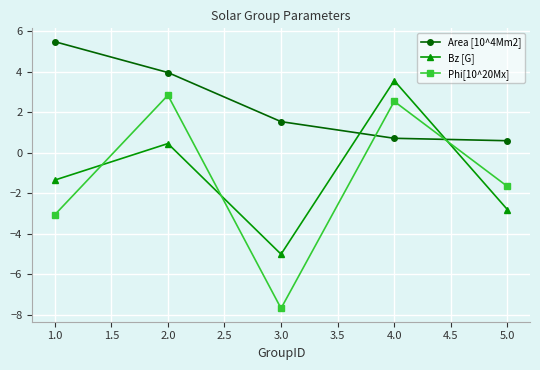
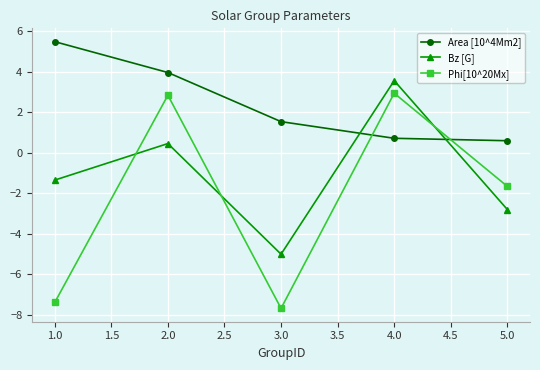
Phi[10^20Mx], 1.0: -3.1 -> -7.4
Phi[10^20Mx], 4.0: 2.5 -> 2.9
